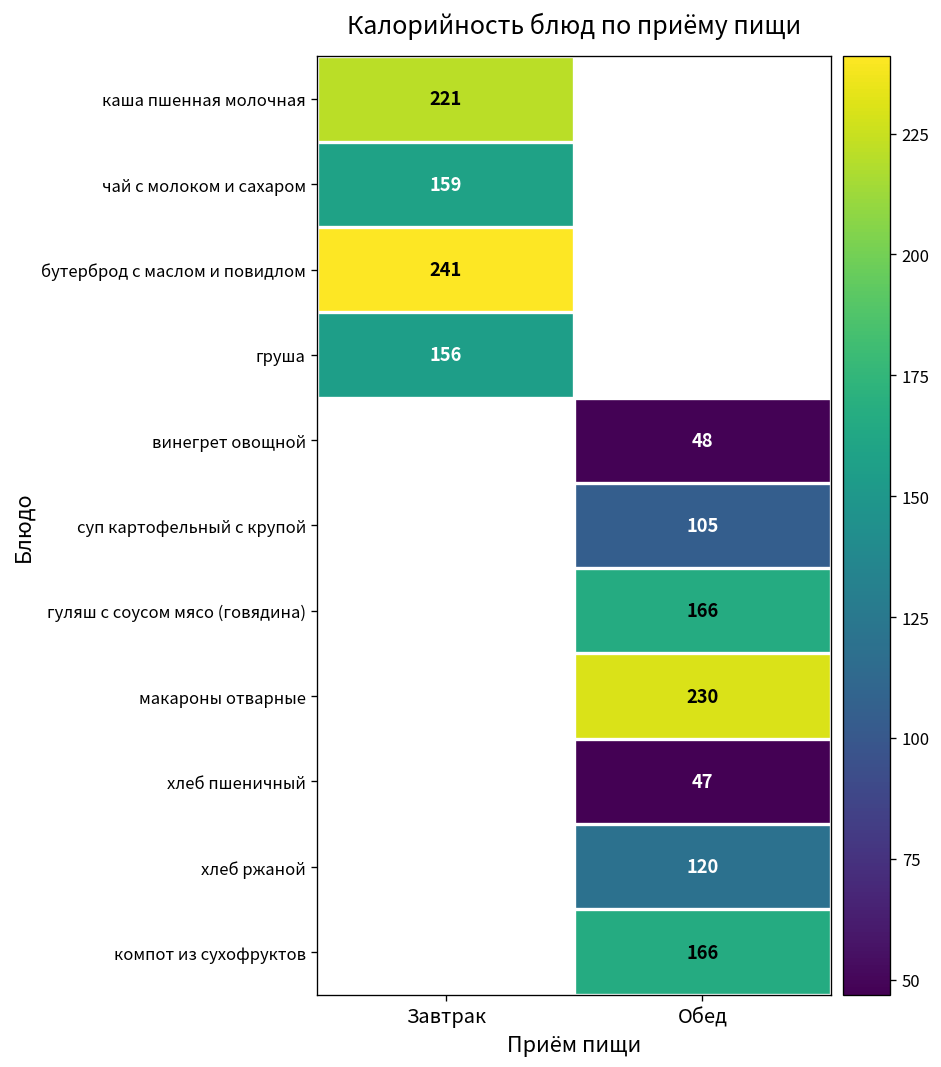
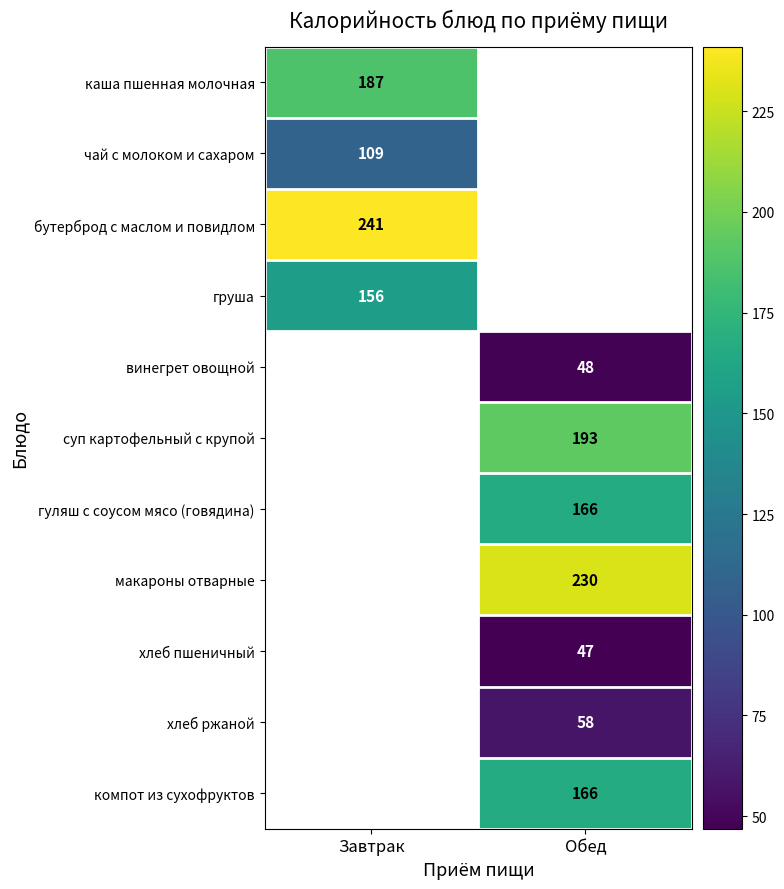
каша пшенная молочная, Завтрак: 221 -> 187
чай с молоком и сахаром, Завтрак: 159 -> 109
суп картофельный с крупой, Обед: 105 -> 193
хлеб ржаной, Обед: 120 -> 58
